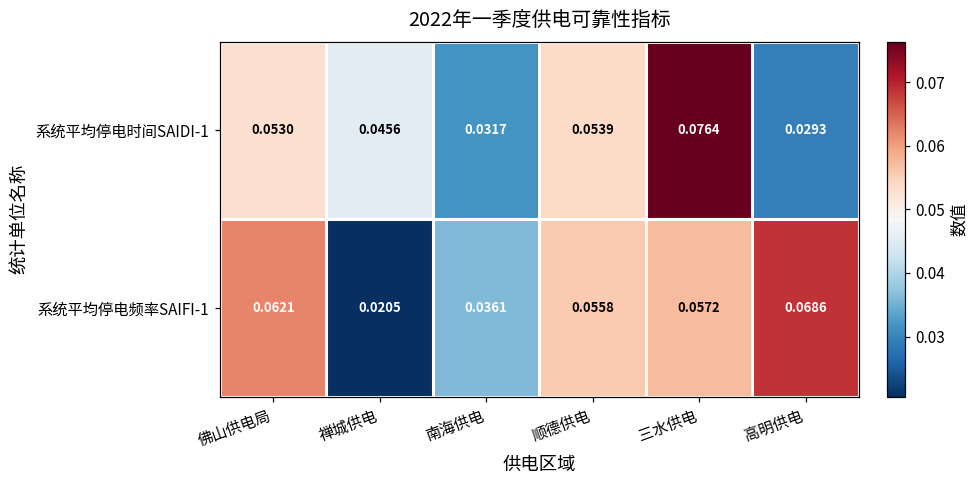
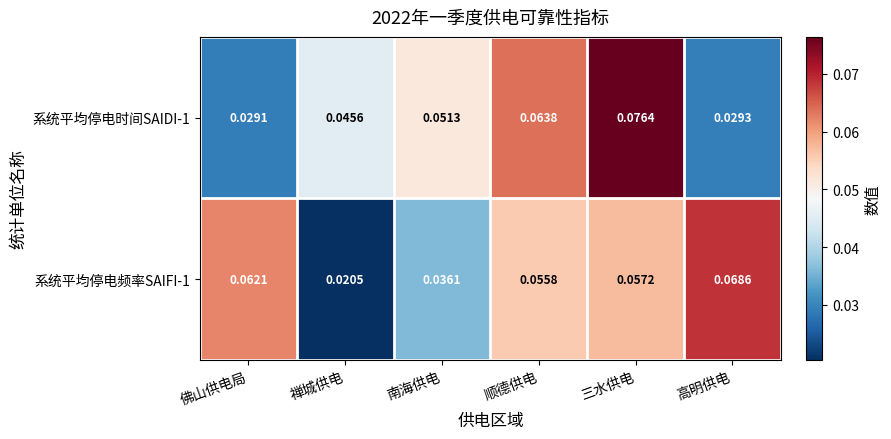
系统平均停电时间SAIDI-1, 佛山供电局: 0.0530 -> 0.0291
系统平均停电时间SAIDI-1, 南海供电: 0.0317 -> 0.0513
系统平均停电时间SAIDI-1, 顺德供电: 0.0539 -> 0.0638
